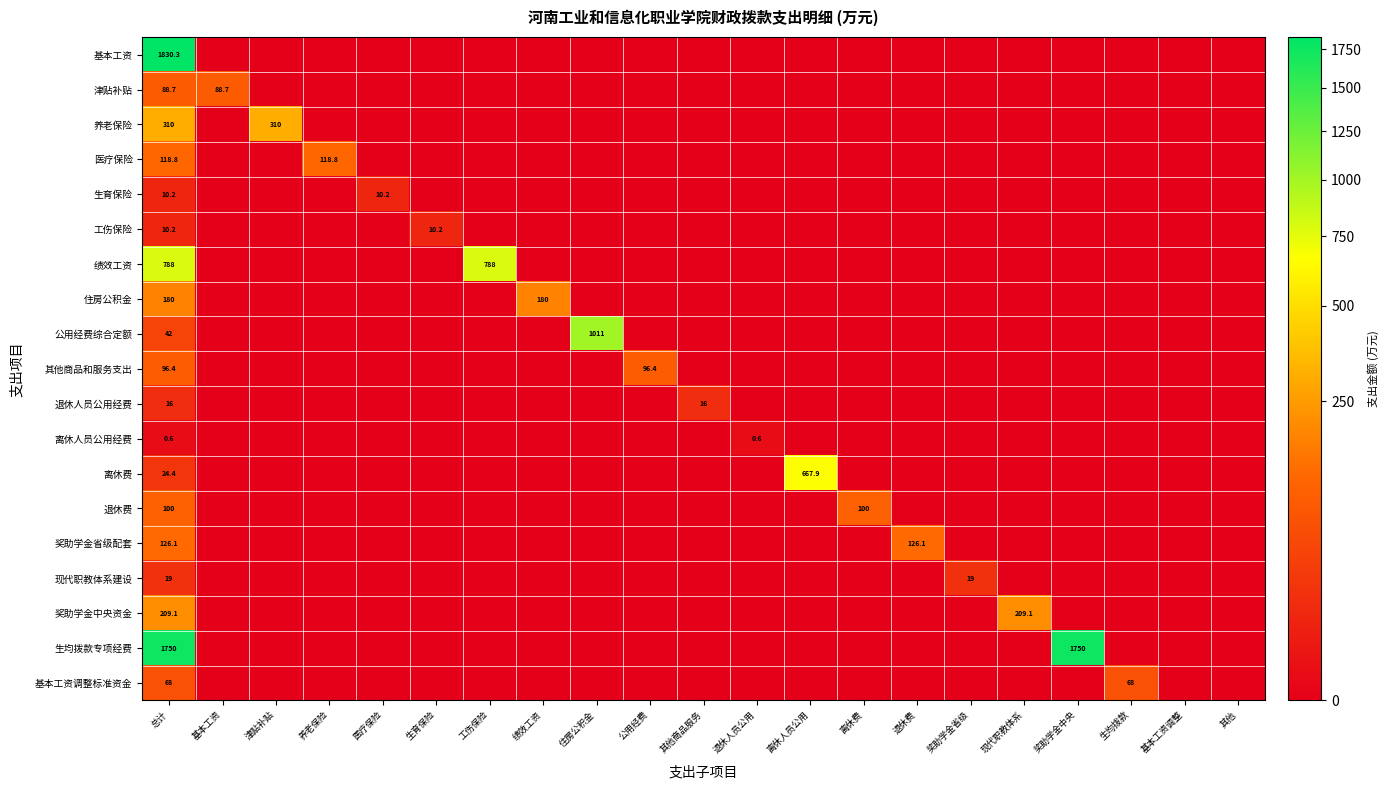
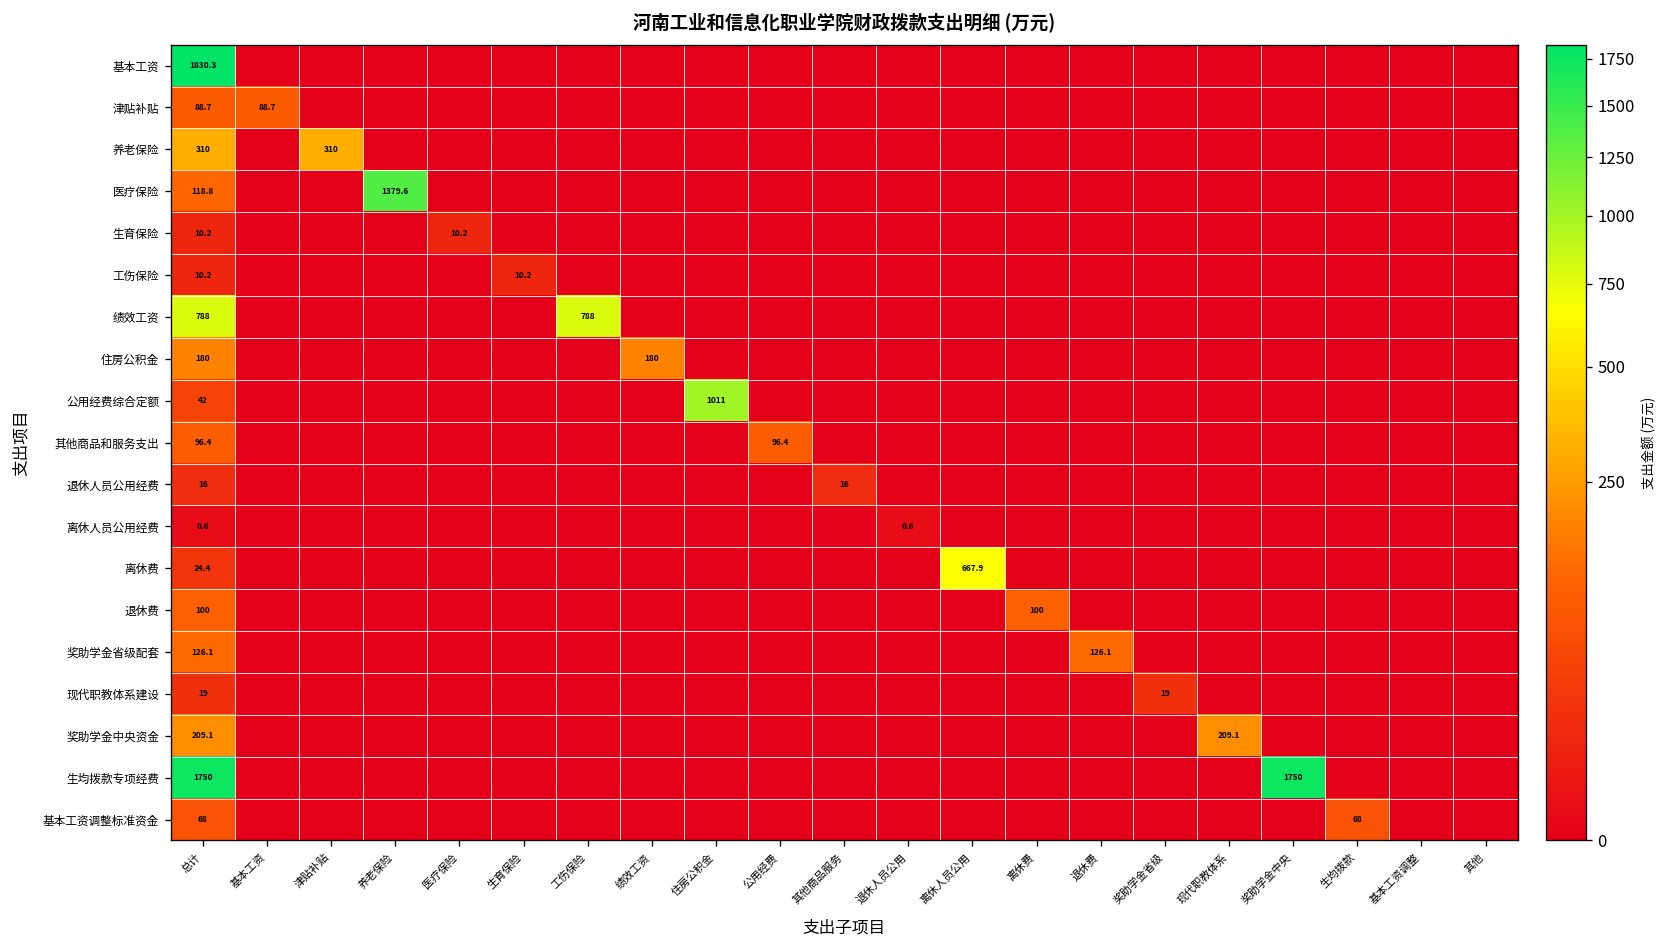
医疗保险, 养老保险: 118.8 -> 1379.6
